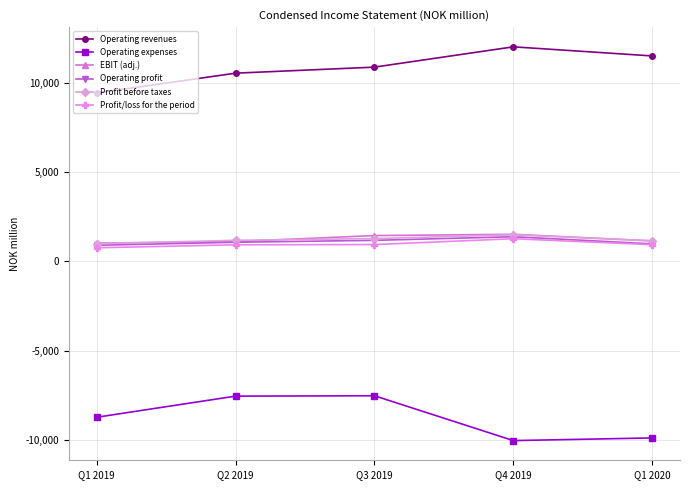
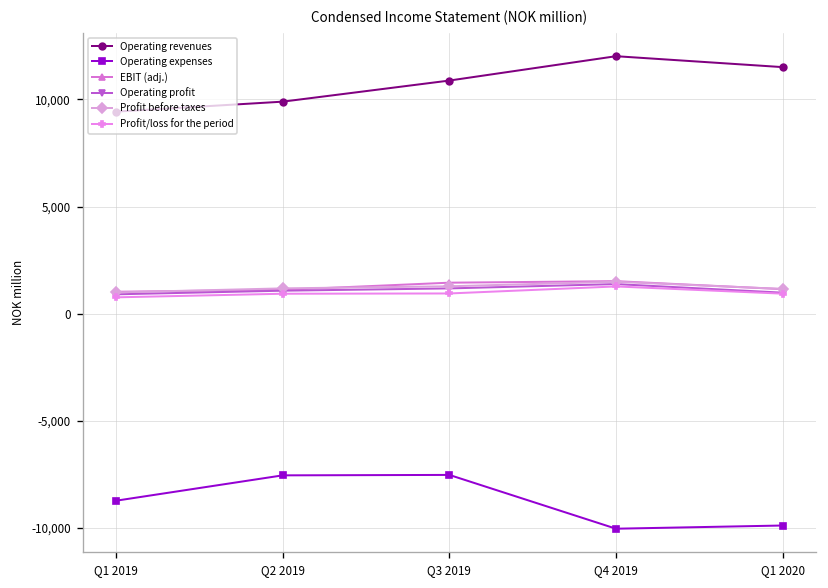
Operating revenues, Q2 2019: 10,500 -> 9,900
